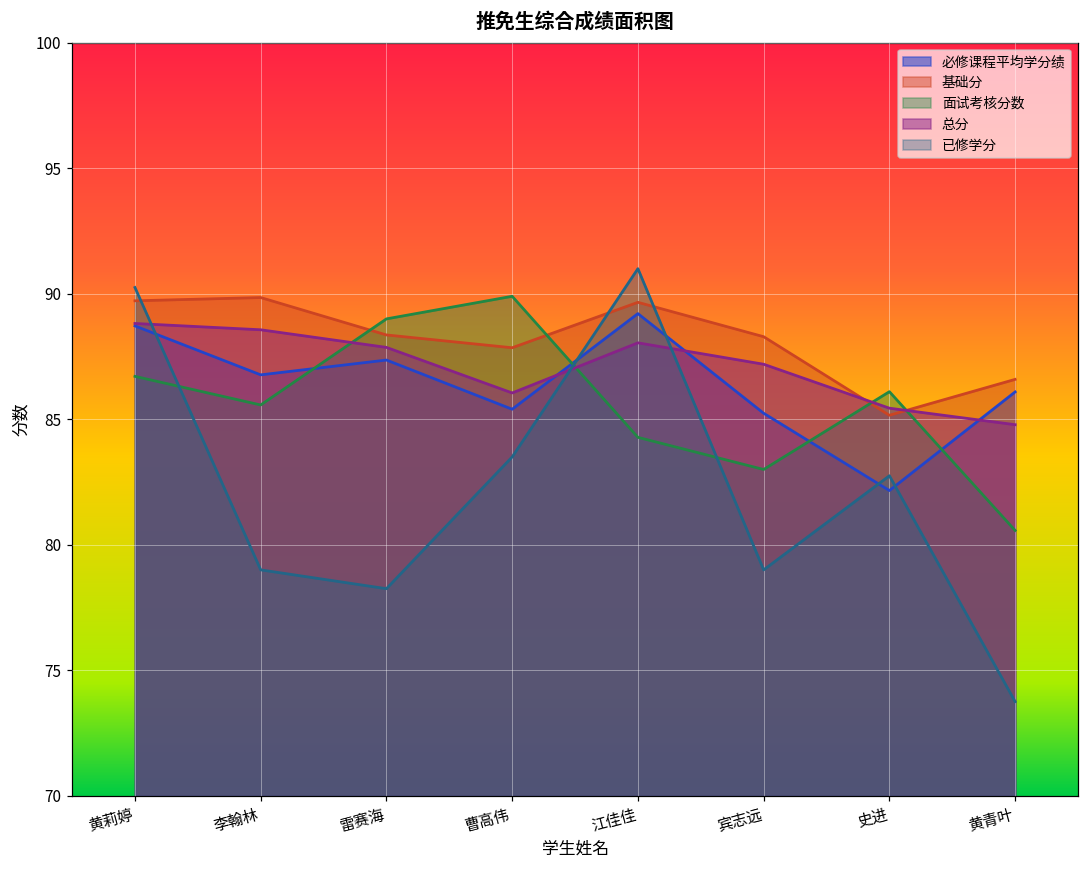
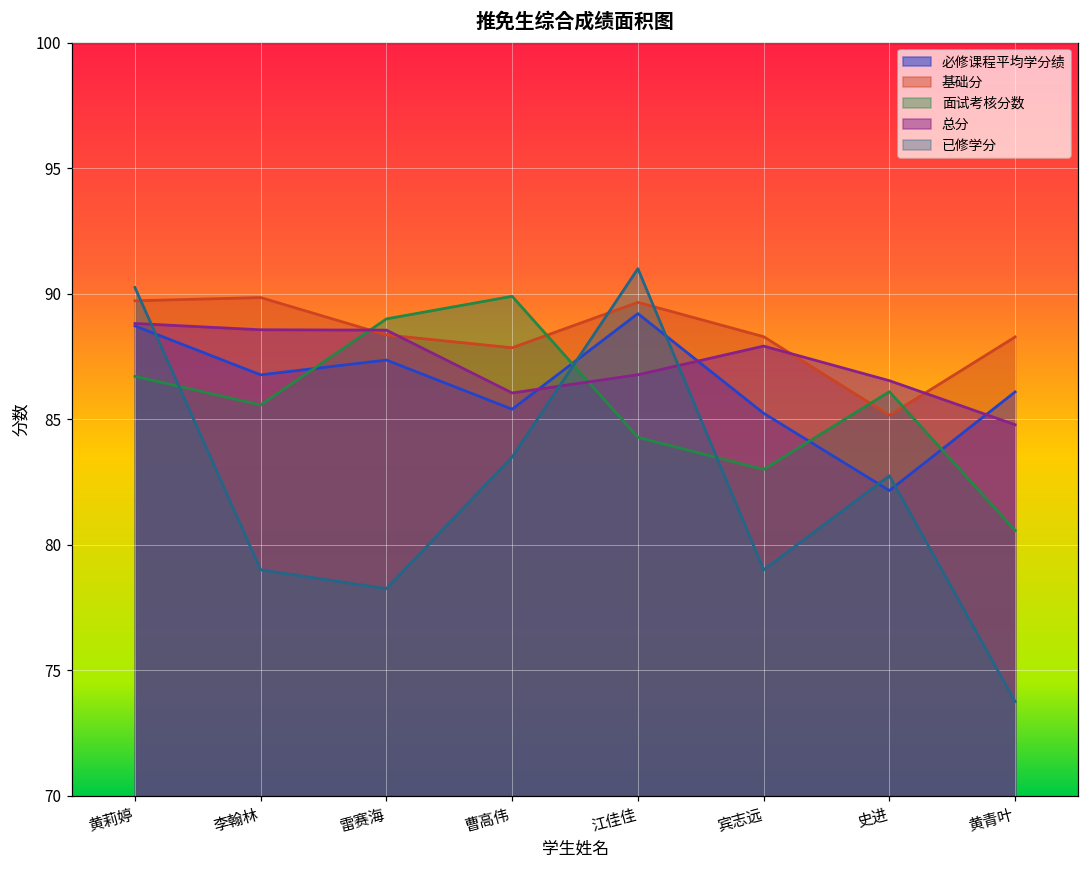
总分, 雷赛海: 87.9 -> 88.6
总分, 江佳佳: 88.0 -> 86.8
总分, 宾志远: 87.2 -> 87.9
总分, 史进: 85.4 -> 86.5
基础分, 黄青叶: 86.6 -> 88.3
